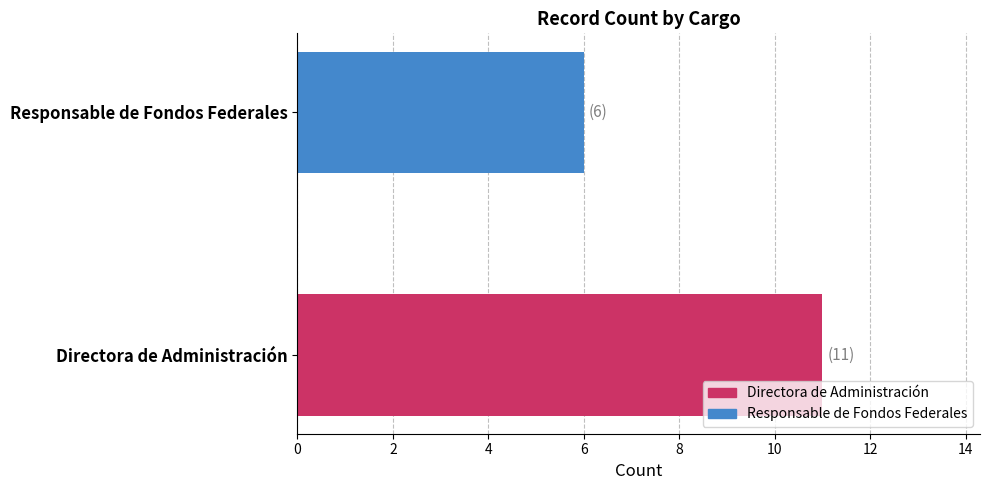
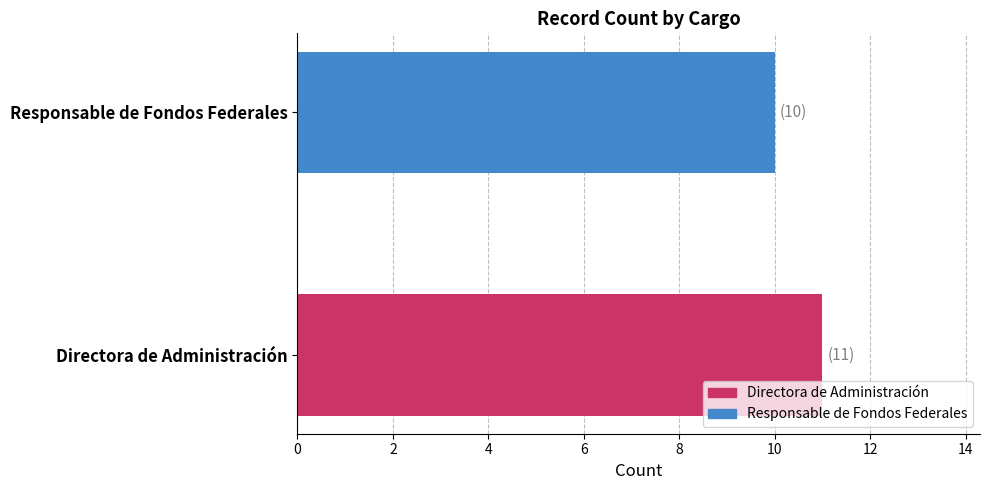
Responsable de Fondos Federales: (6) -> (10)
